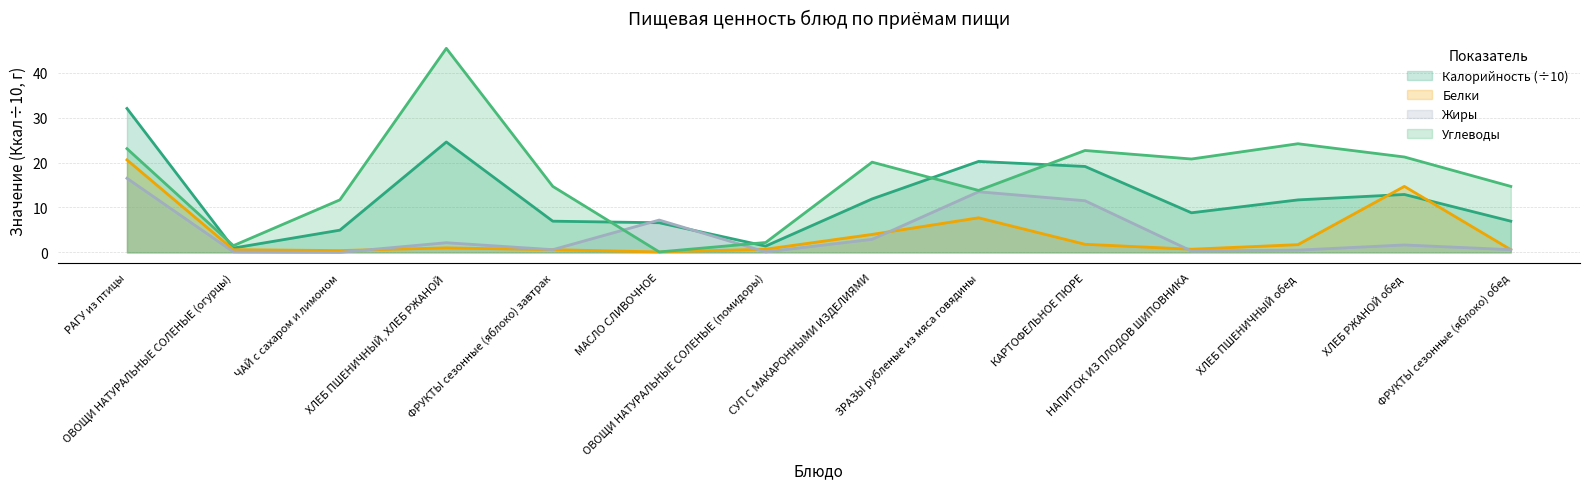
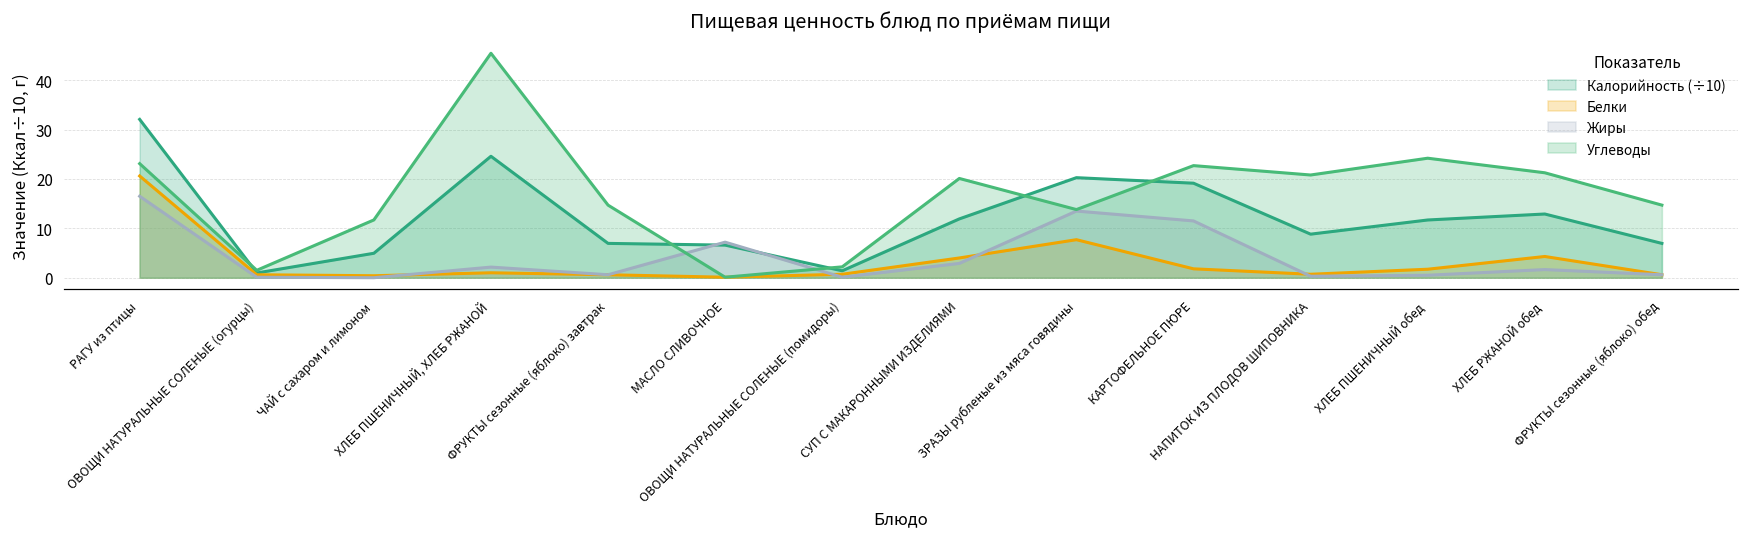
Белки, ХЛЕБ РЖАНОЙ обед: 15 -> 4
